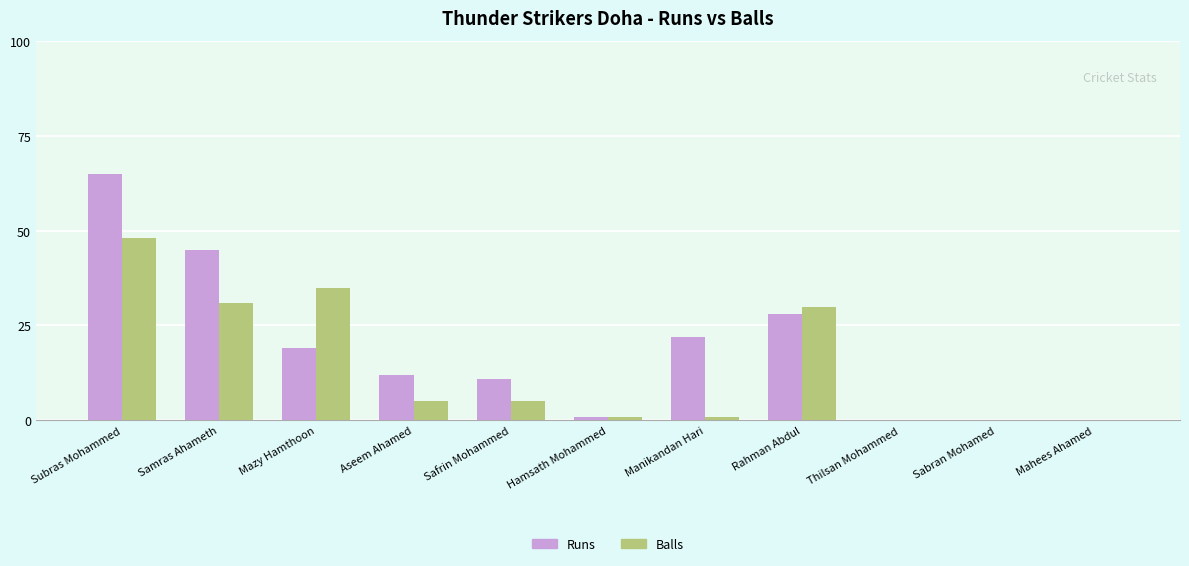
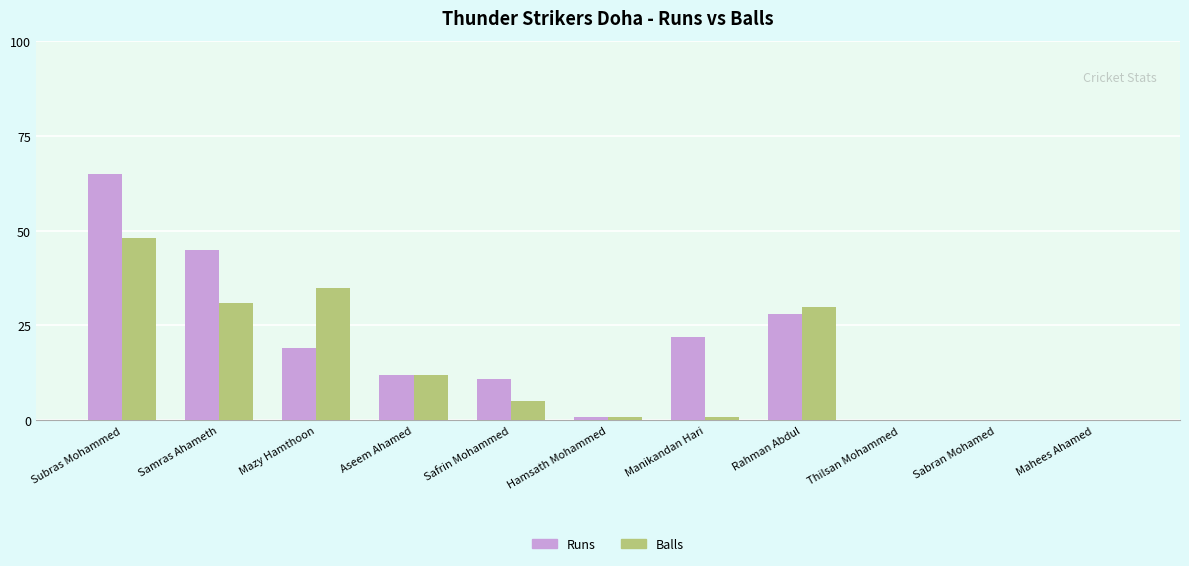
Balls, Aseem Ahamed: 5 -> 12
